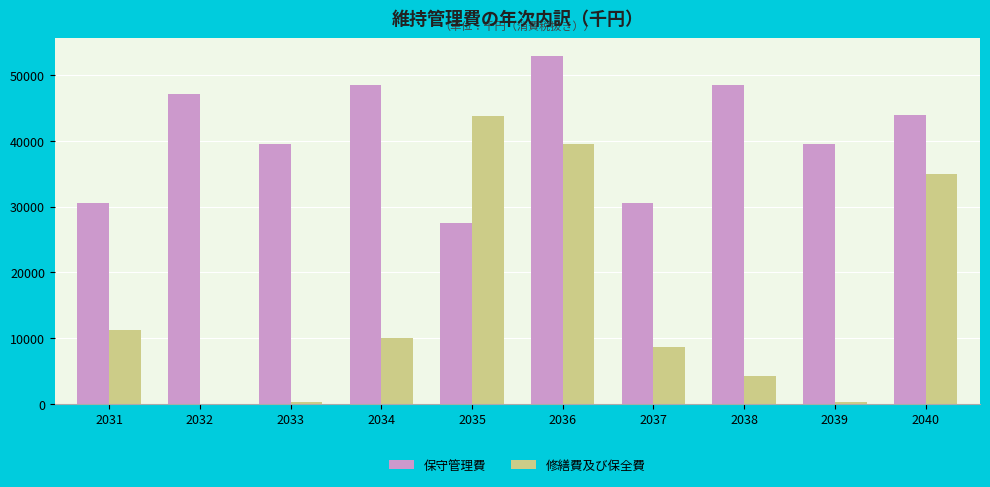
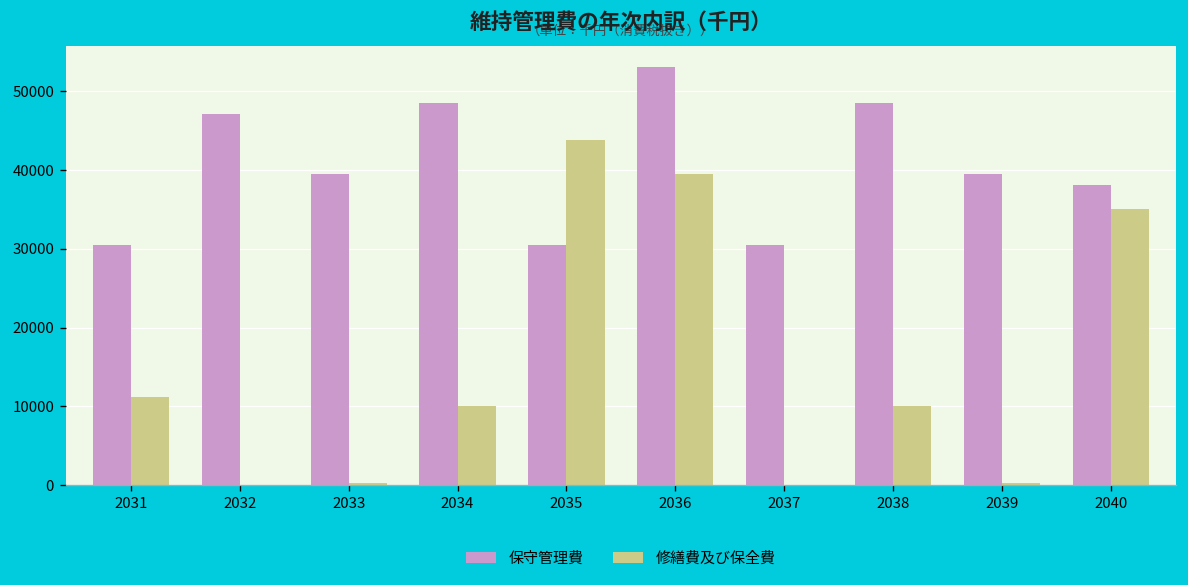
保守管理費, 2035: 28000 -> 31000
修繕費及び保全費, 2037: 9000 -> 0
修繕費及び保全費, 2038: 4000 -> 10000
保守管理費, 2040: 44000 -> 38000
